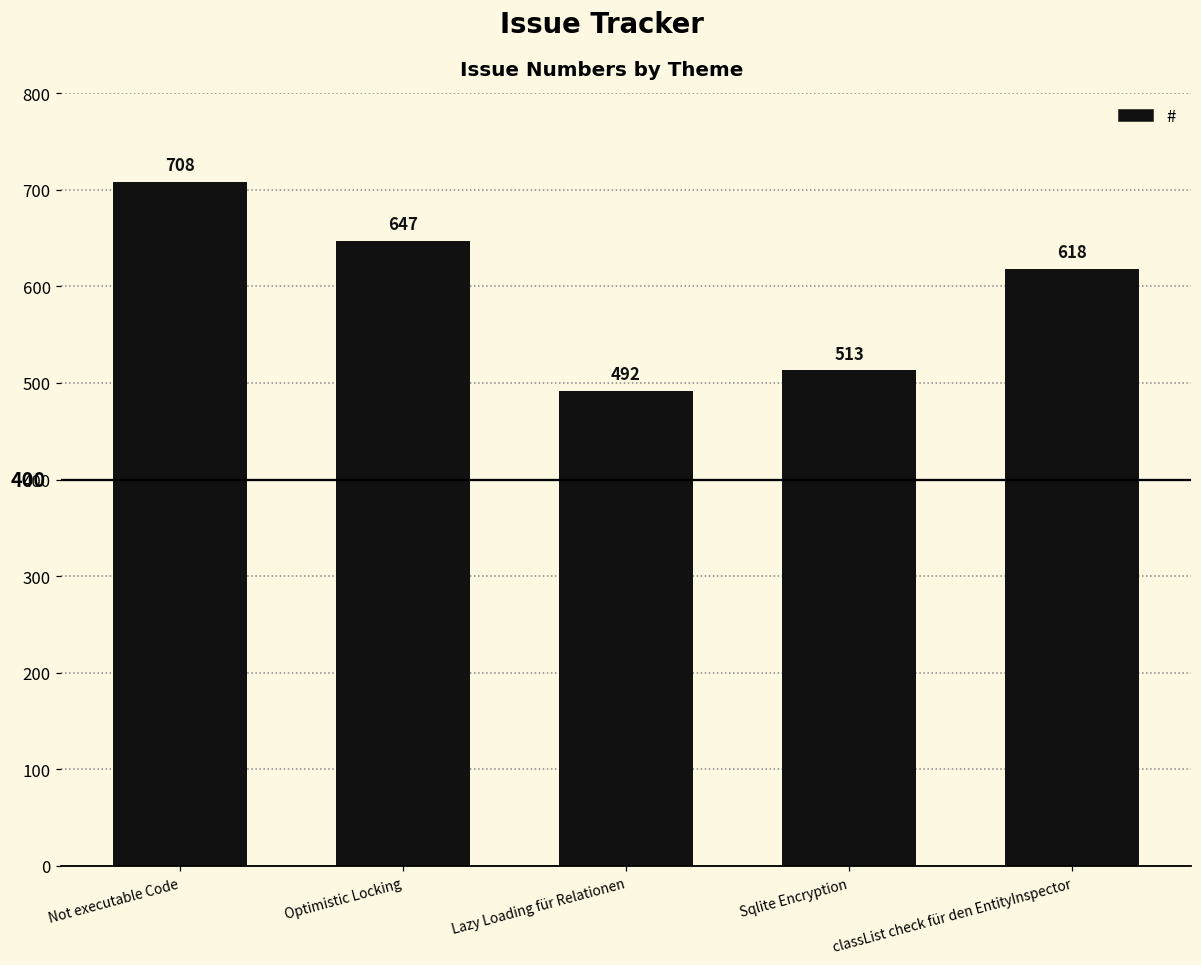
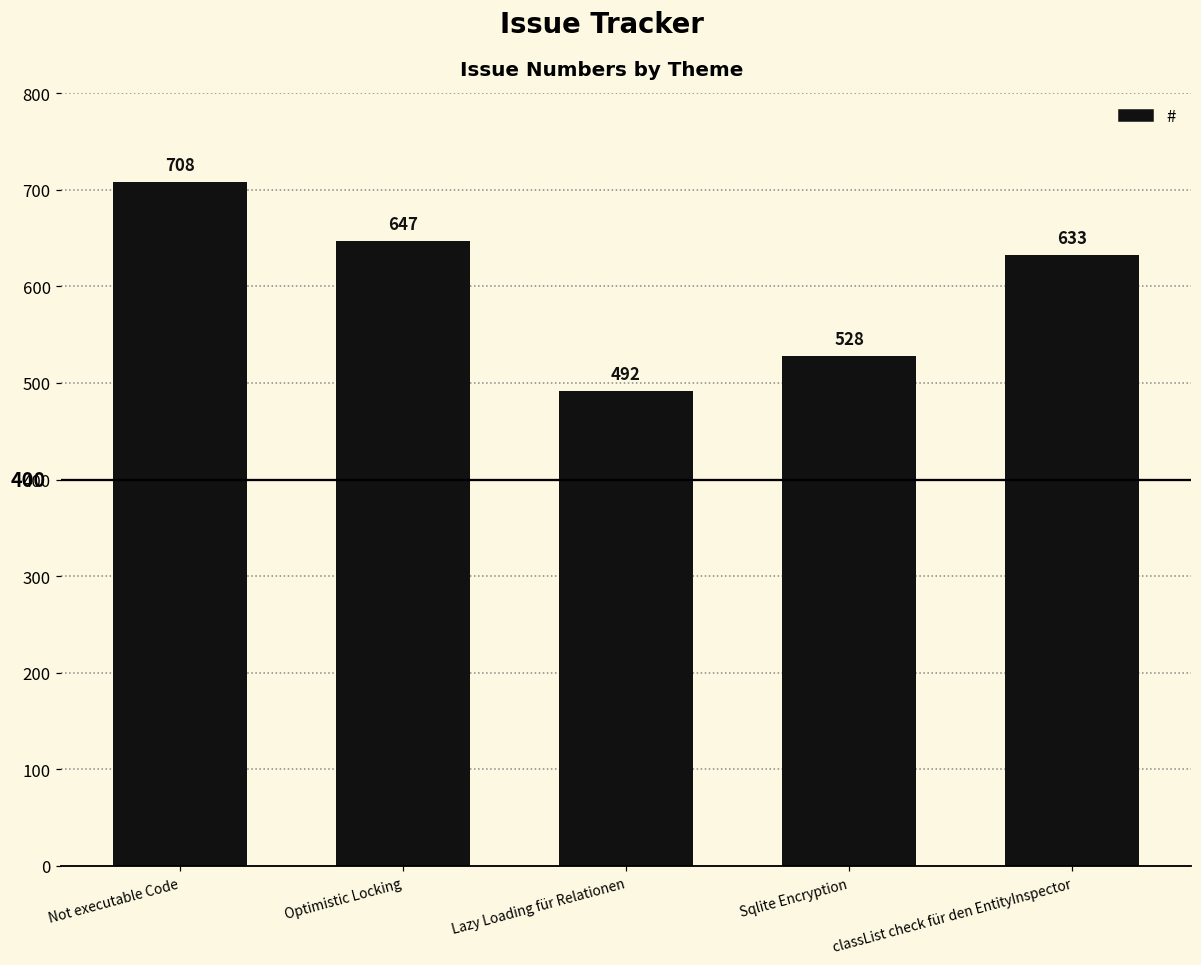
Sqlite Encryption: 513 -> 528
classList check für den EntityInspector: 618 -> 633
